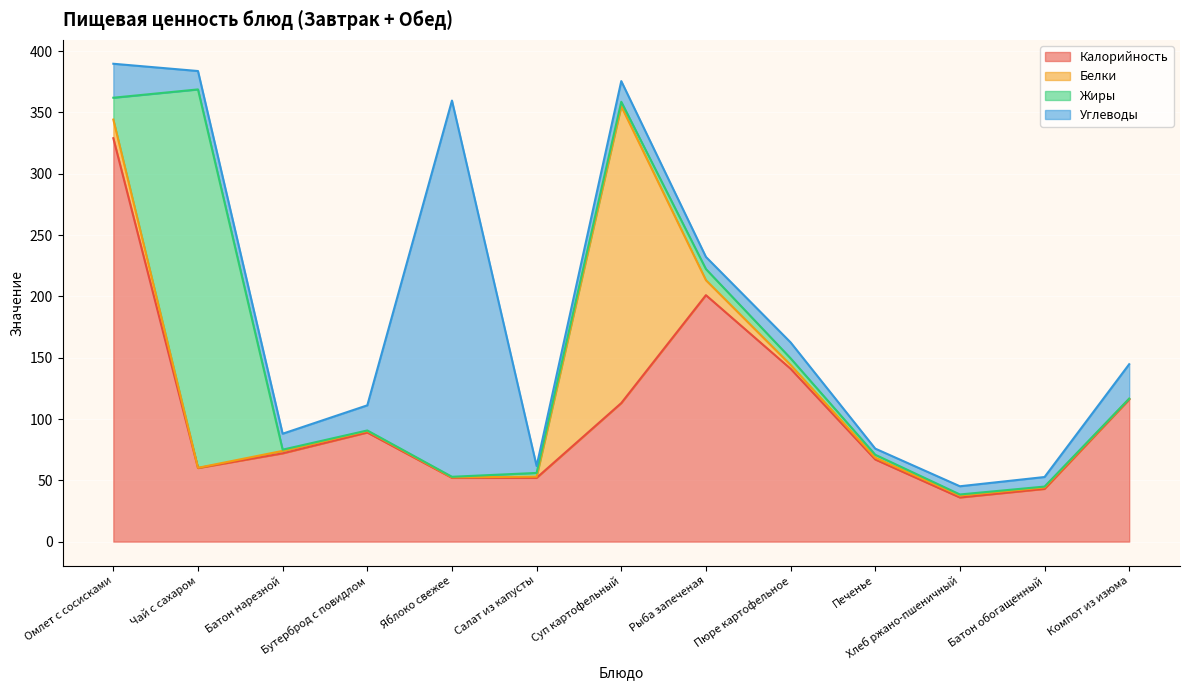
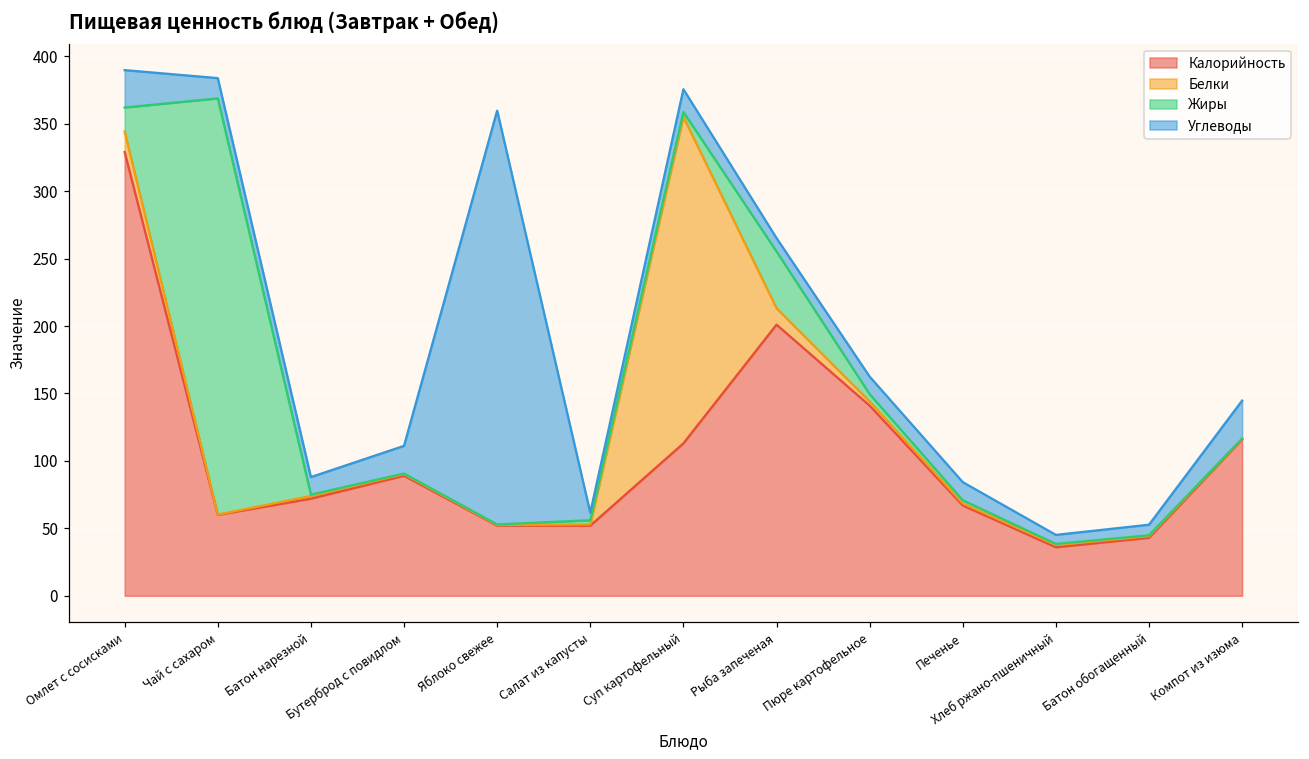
Жиры, Рыба запеченая: 9 -> 42
Углеводы, Печенье: 5 -> 13
